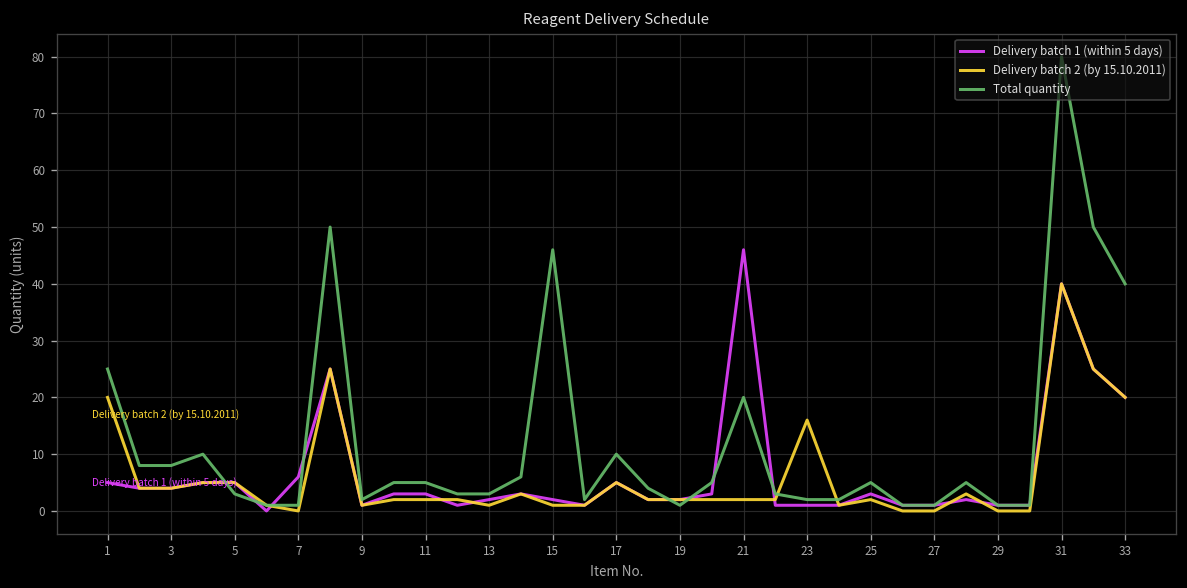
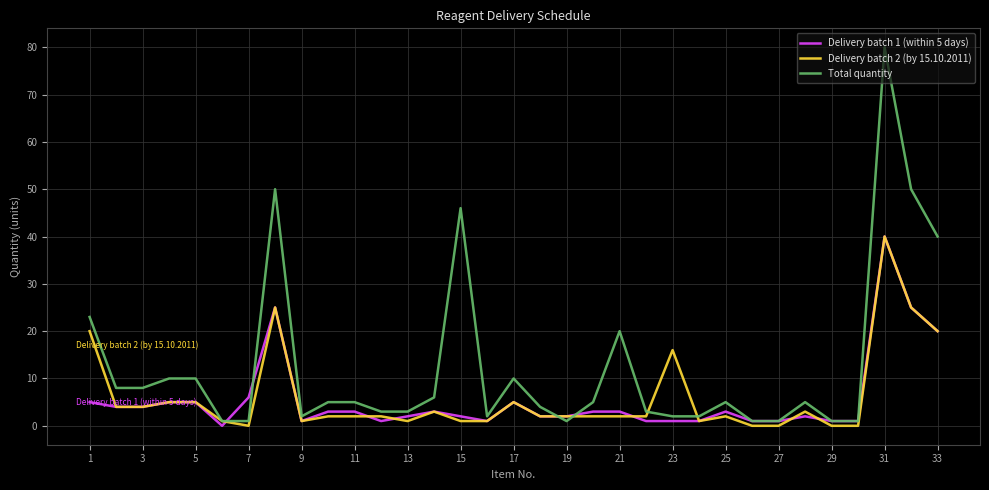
Total quantity, 1: 25 -> 23
Total quantity, 5: 3 -> 10
Delivery batch 1 (within 5 days), 21: 46 -> 3
